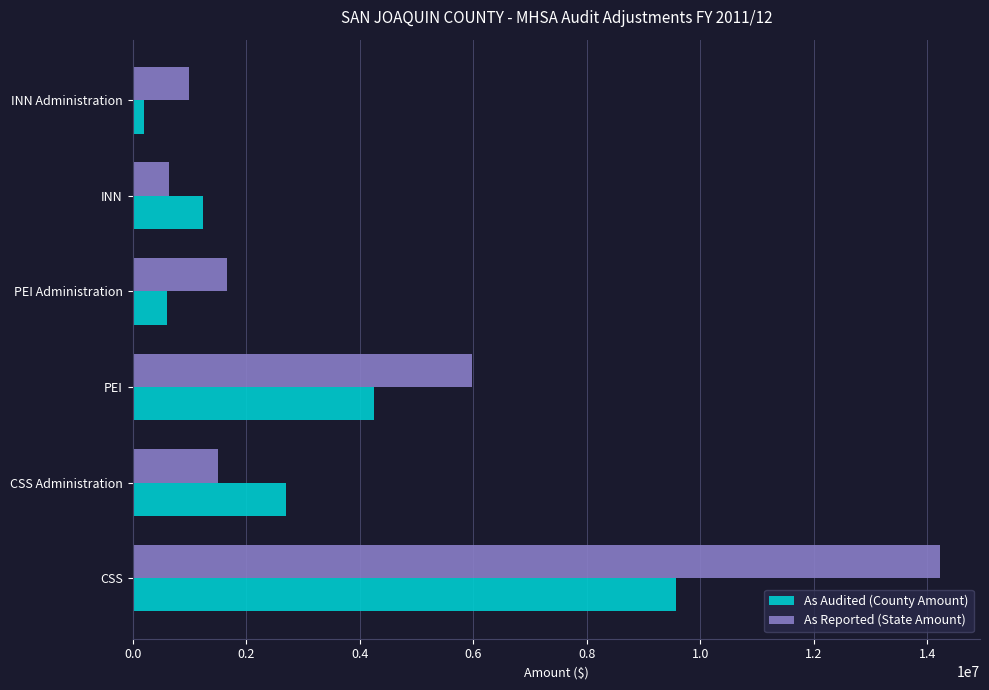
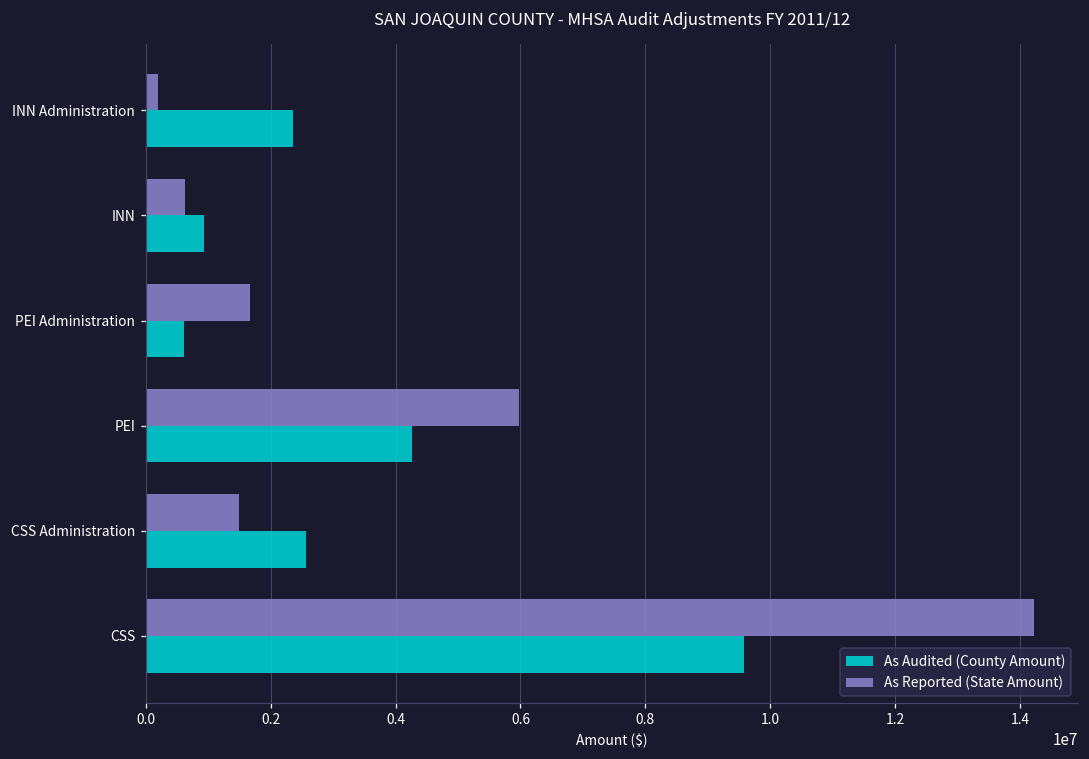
As Reported (State Amount), INN Administration: 1000000 -> 200000
As Audited (County Amount), INN Administration: 200000 -> 2400000
As Audited (County Amount), INN: 1200000 -> 900000
As Audited (County Amount), CSS Administration: 2700000 -> 2600000
